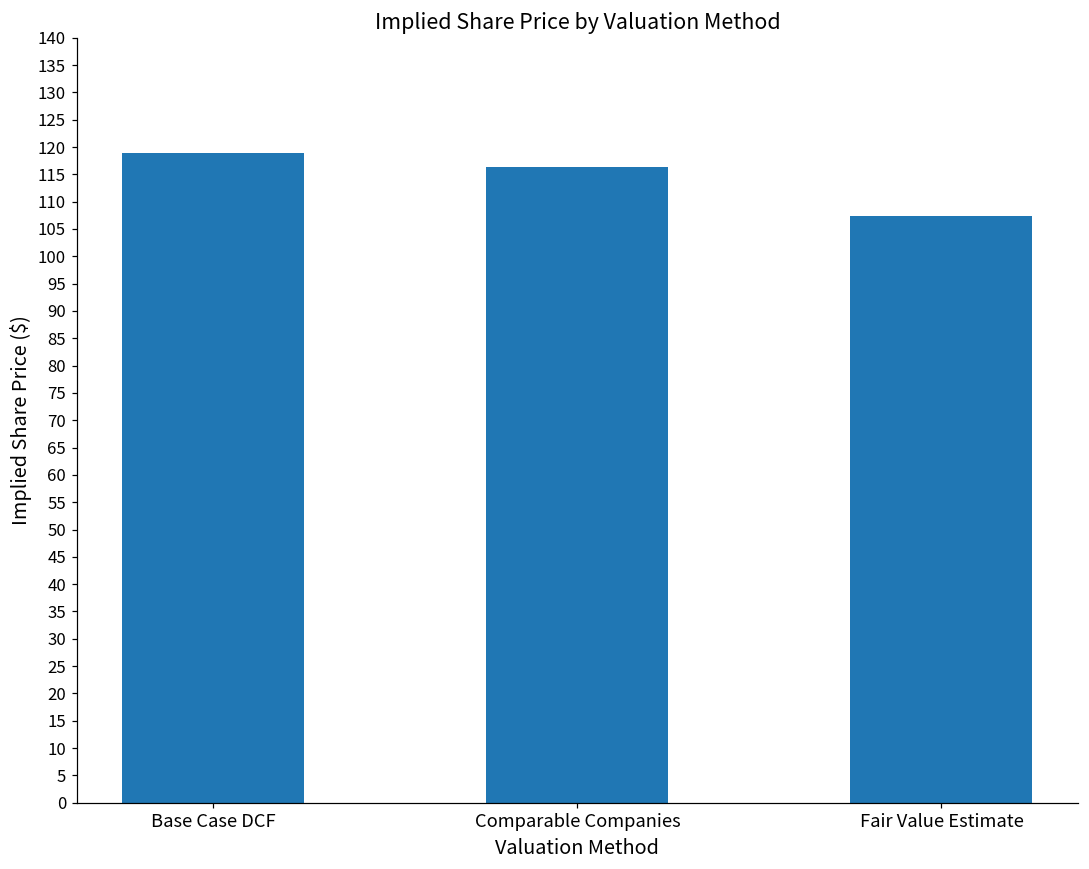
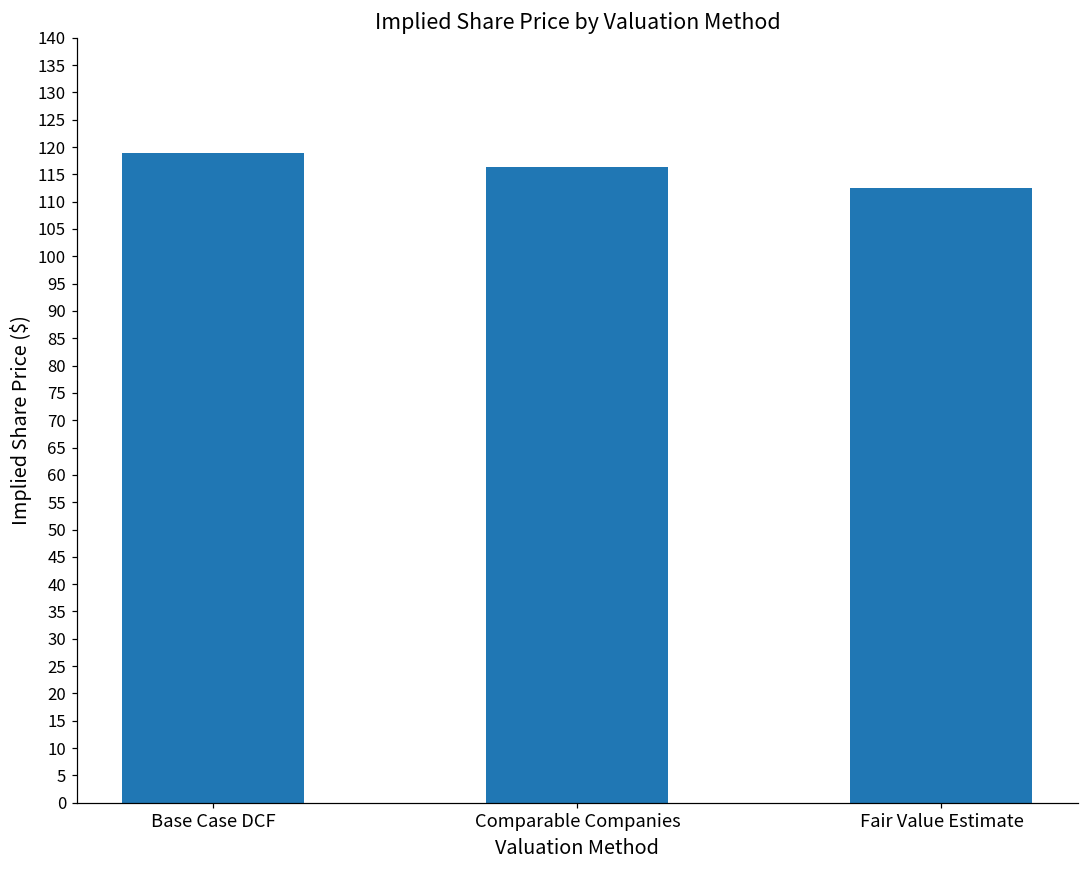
Fair Value Estimate: 107 -> 113
